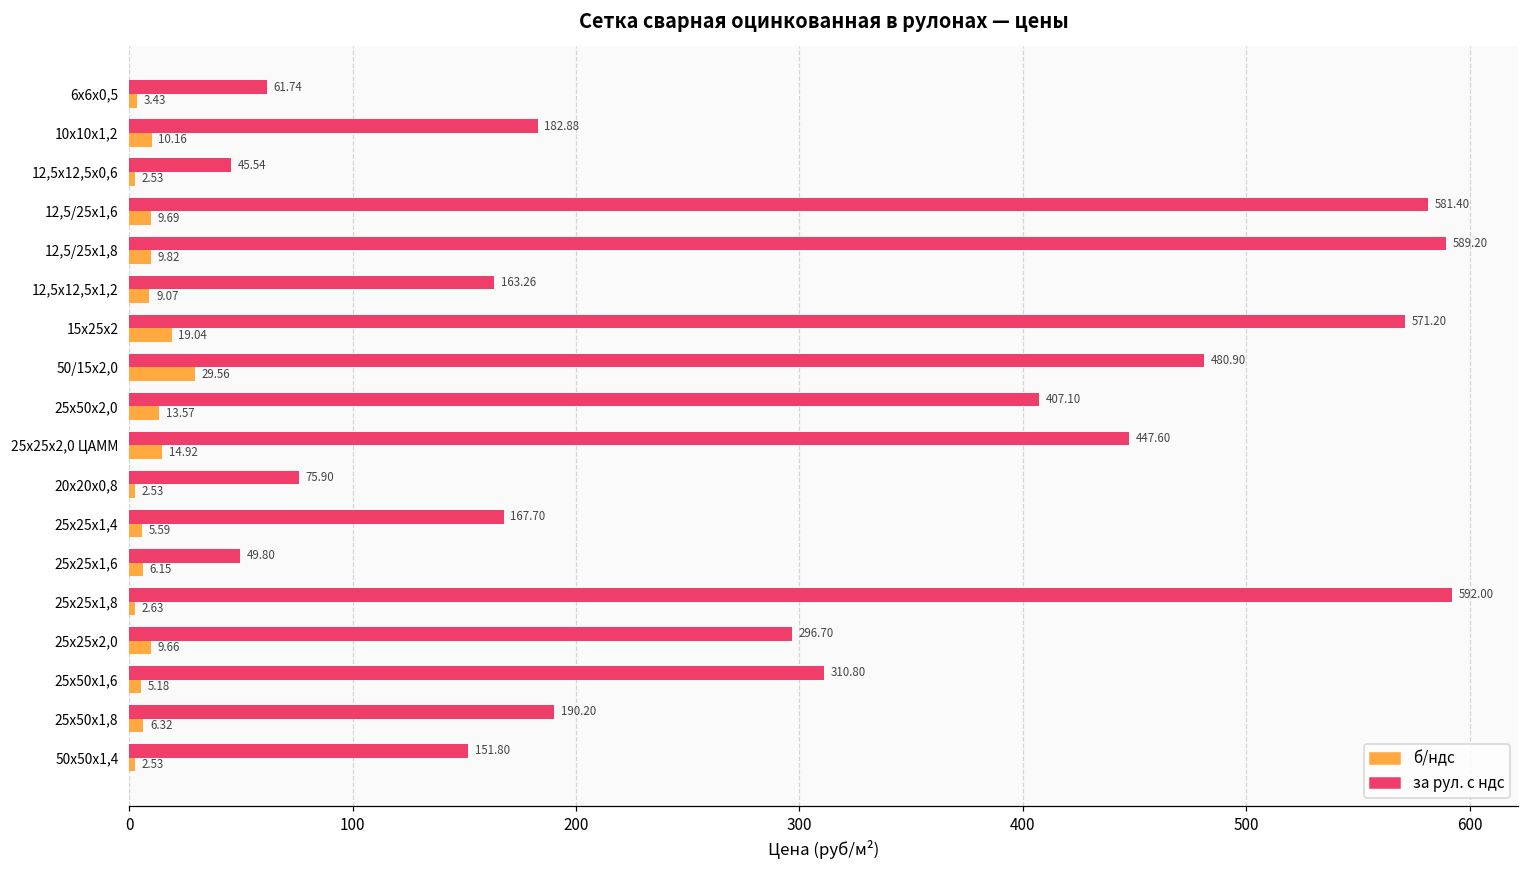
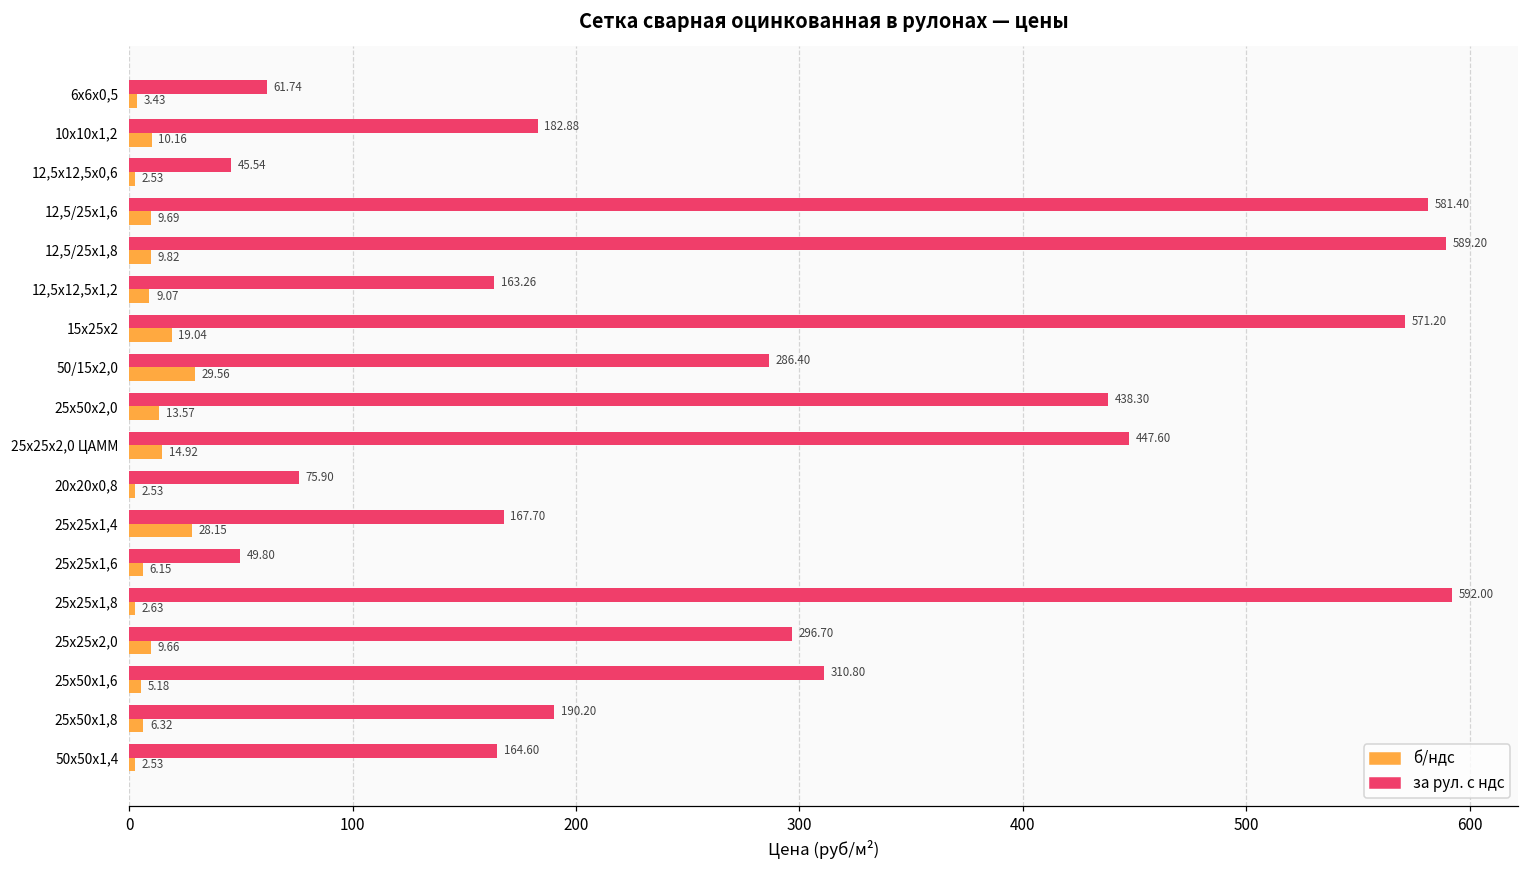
за рул. с ндс, 50/15х2,0: 480.90 -> 286.40
за рул. с ндс, 25х50х2,0: 407.10 -> 438.30
б/ндс, 25х25х1,4: 5.59 -> 28.15
за рул. с ндс, 50х50х1,4: 151.80 -> 164.60
